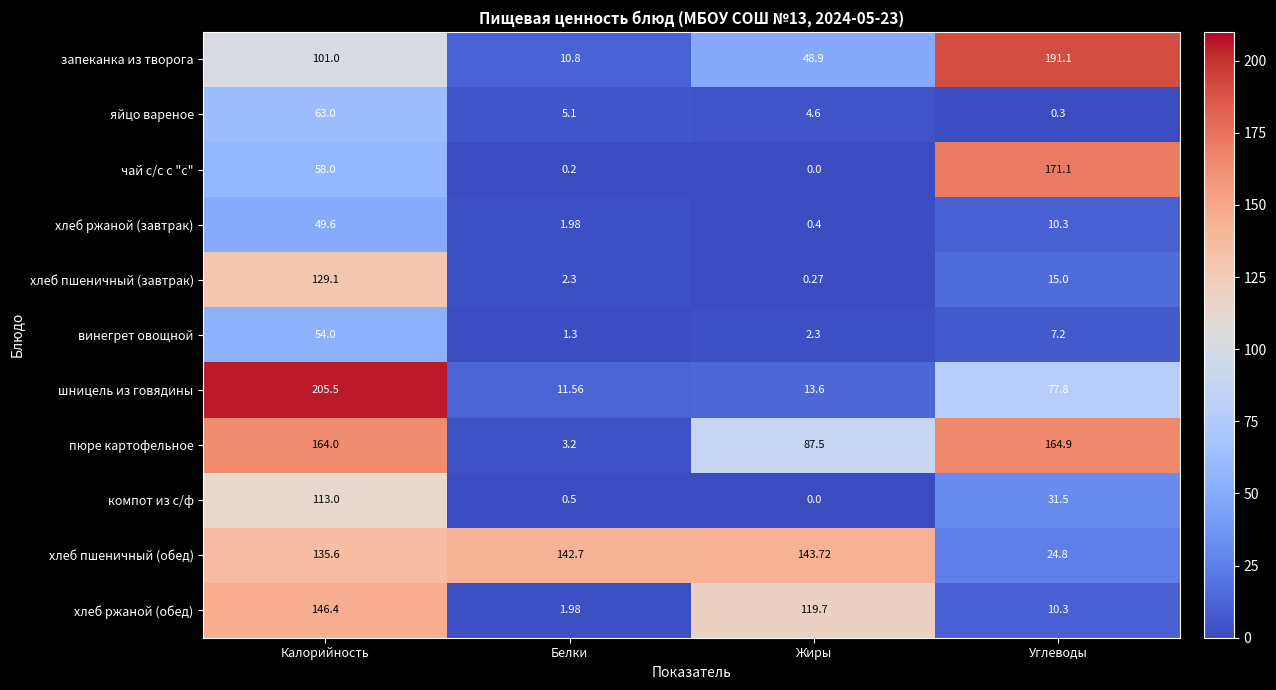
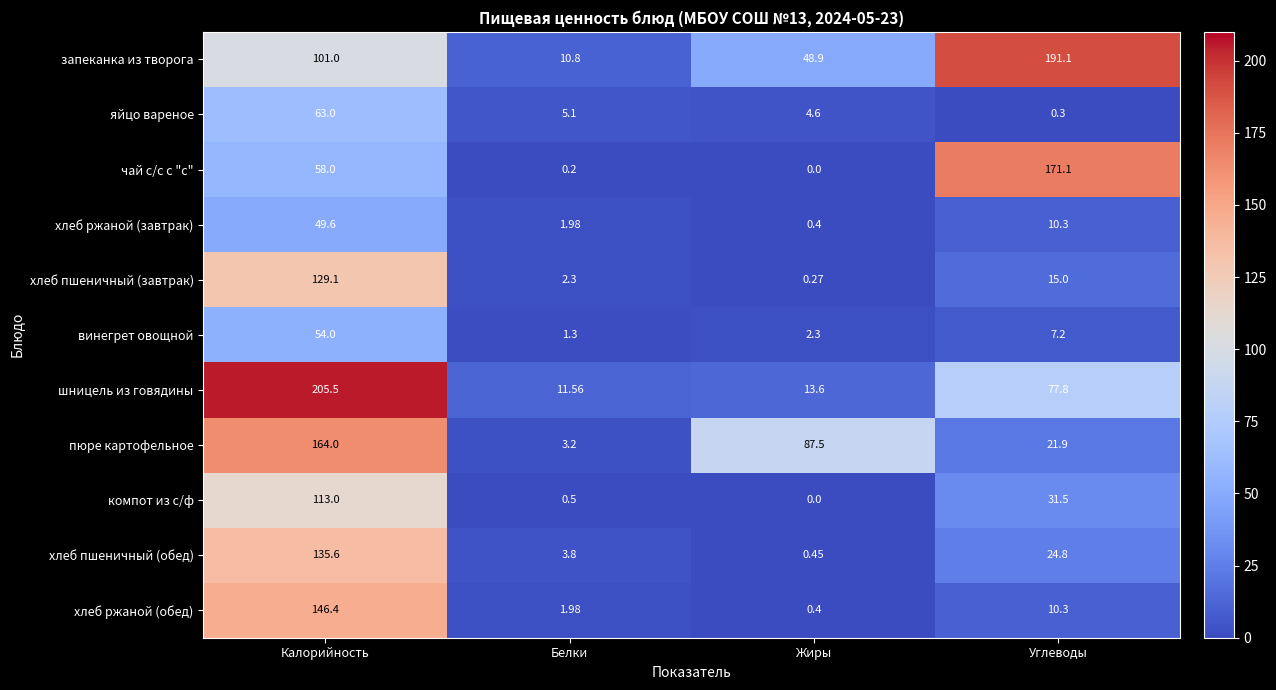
пюре картофельное, Углеводы: 164.9 -> 21.9
хлеб пшеничный (обед), Белки: 142.7 -> 3.8
хлеб пшеничный (обед), Жиры: 143.72 -> 0.45
хлеб ржаной (обед), Жиры: 119.7 -> 0.4
